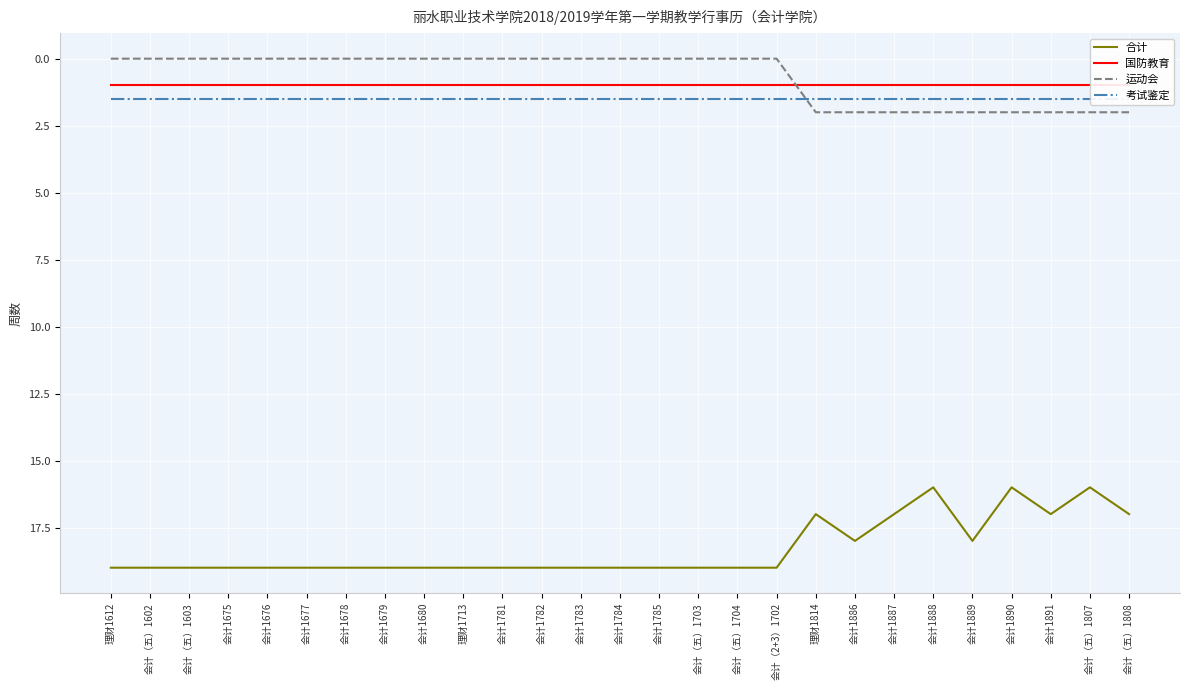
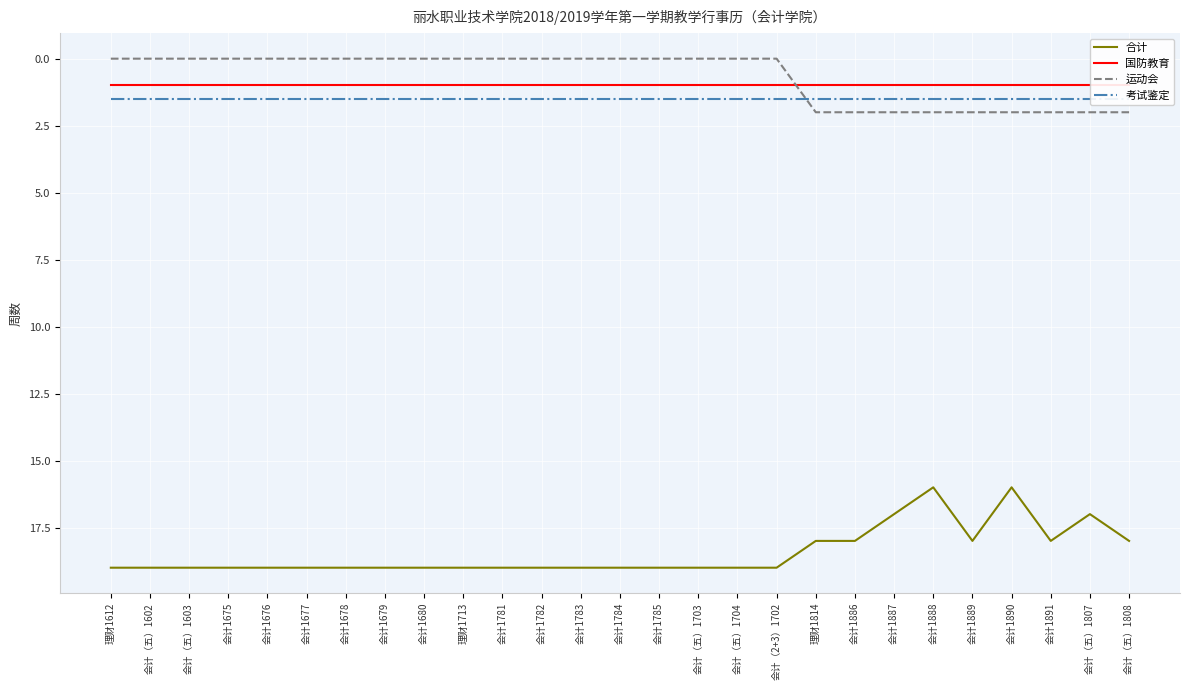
合计, 理财1814: 17 -> 18
合计, 会计1891: 17 -> 18
合计, 会计（五）1807: 16 -> 17
合计, 会计（五）1808: 17 -> 18
